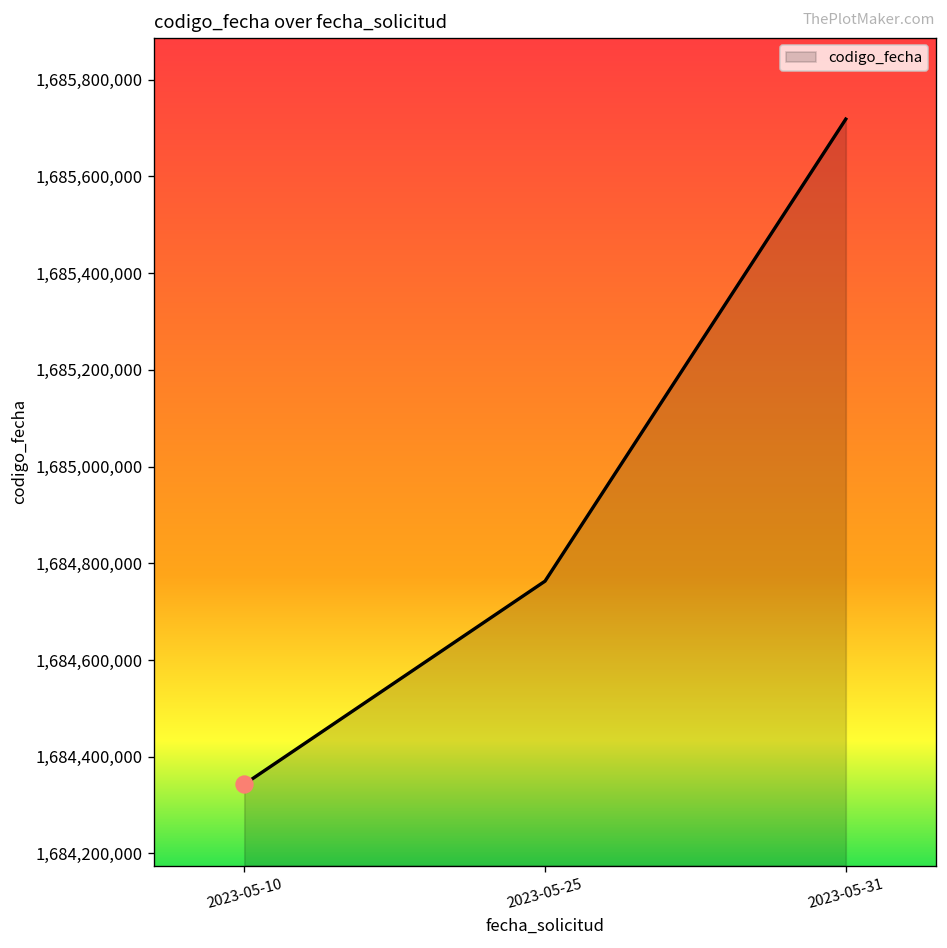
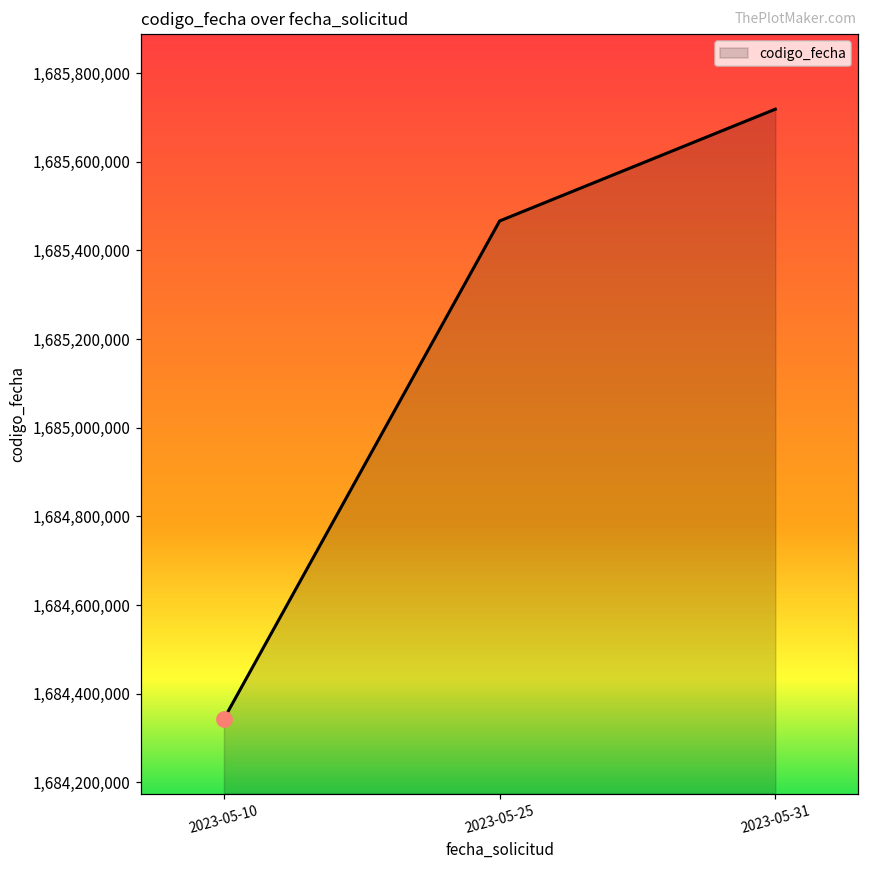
codigo_fecha, 2023-05-25: 1,684,760,000 -> 1,685,470,000
